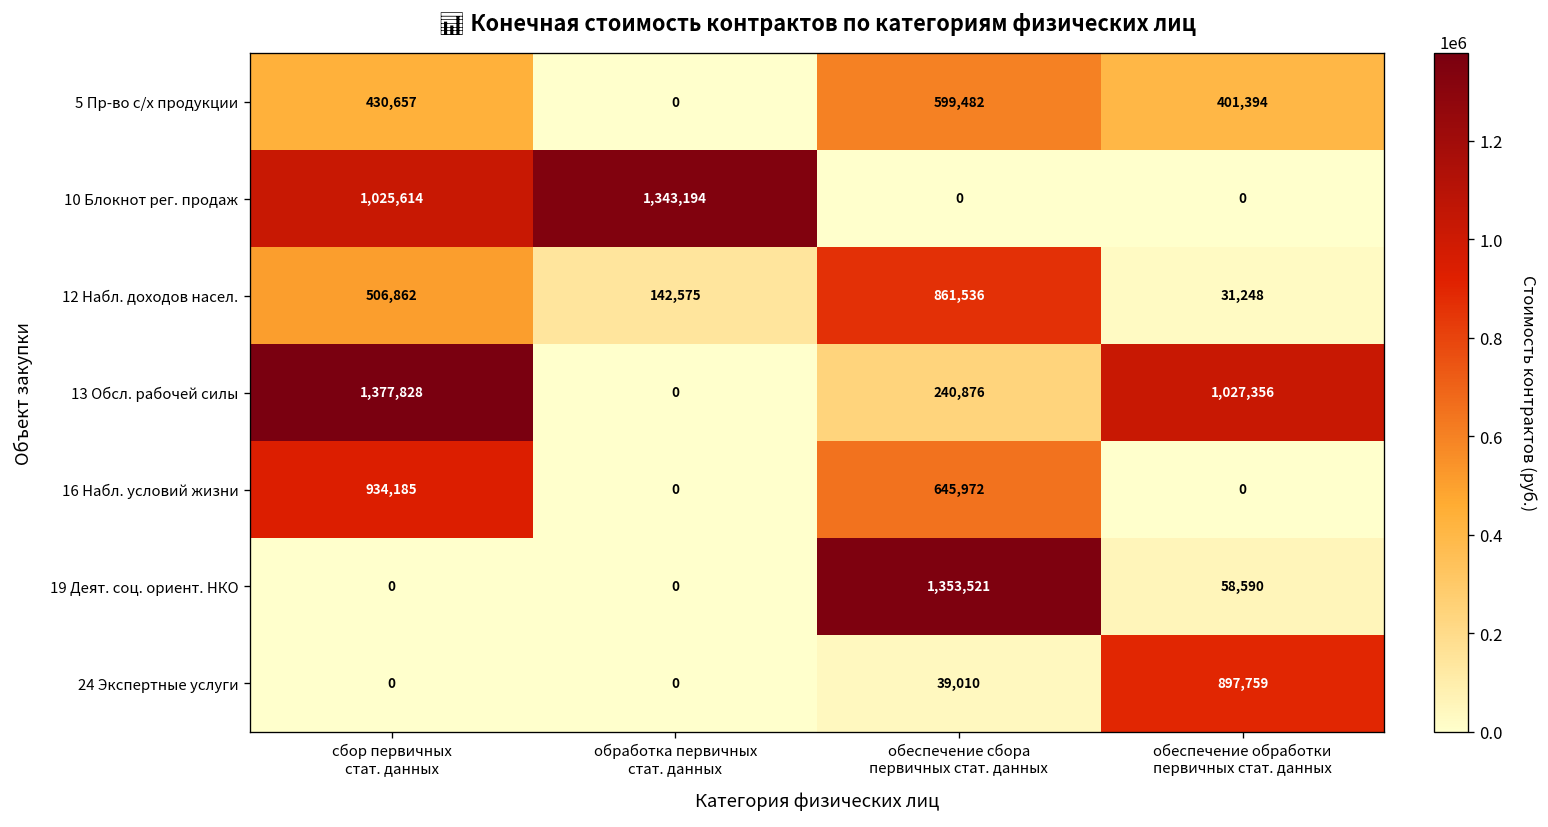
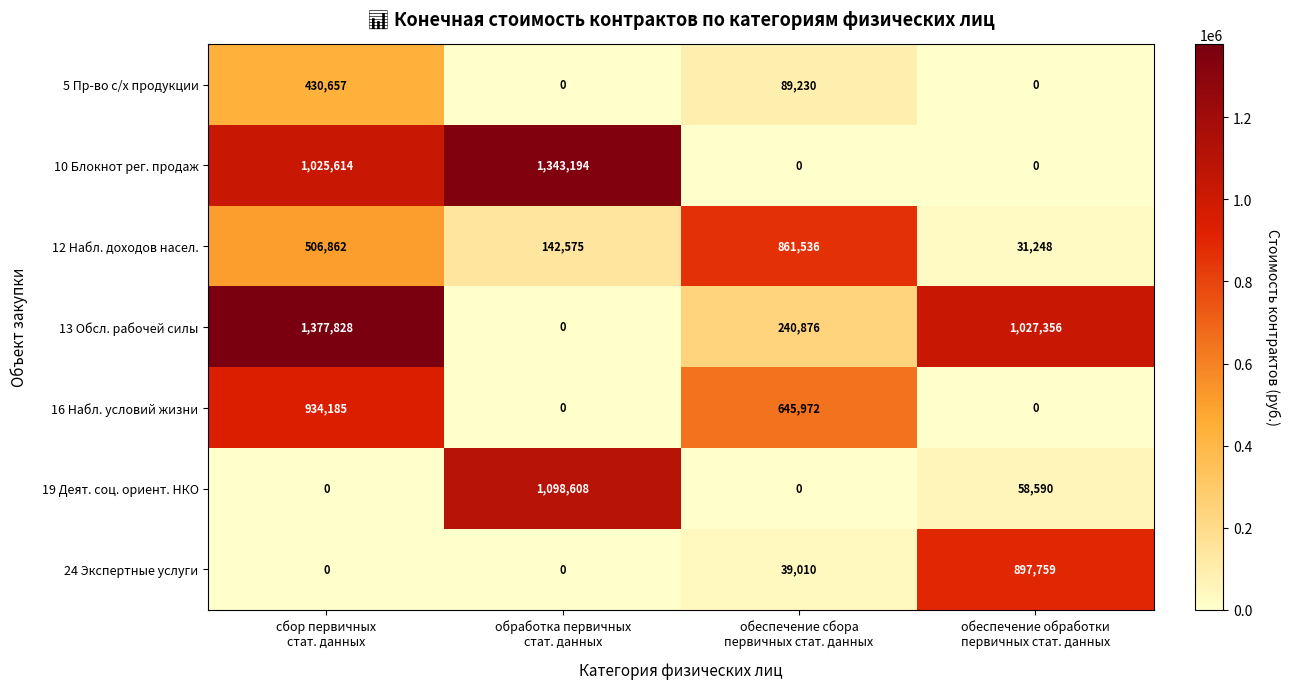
5 Пр-во с/х продукции, обеспечение сбора первичных стат. данных: 599,482 -> 89,230
5 Пр-во с/х продукции, обеспечение обработки первичных стат. данных: 401,394 -> 0
19 Деят. соц. ориент. НКО, обработка первичных стат. данных: 0 -> 1,098,608
19 Деят. соц. ориент. НКО, обеспечение сбора первичных стат. данных: 1,353,521 -> 0
